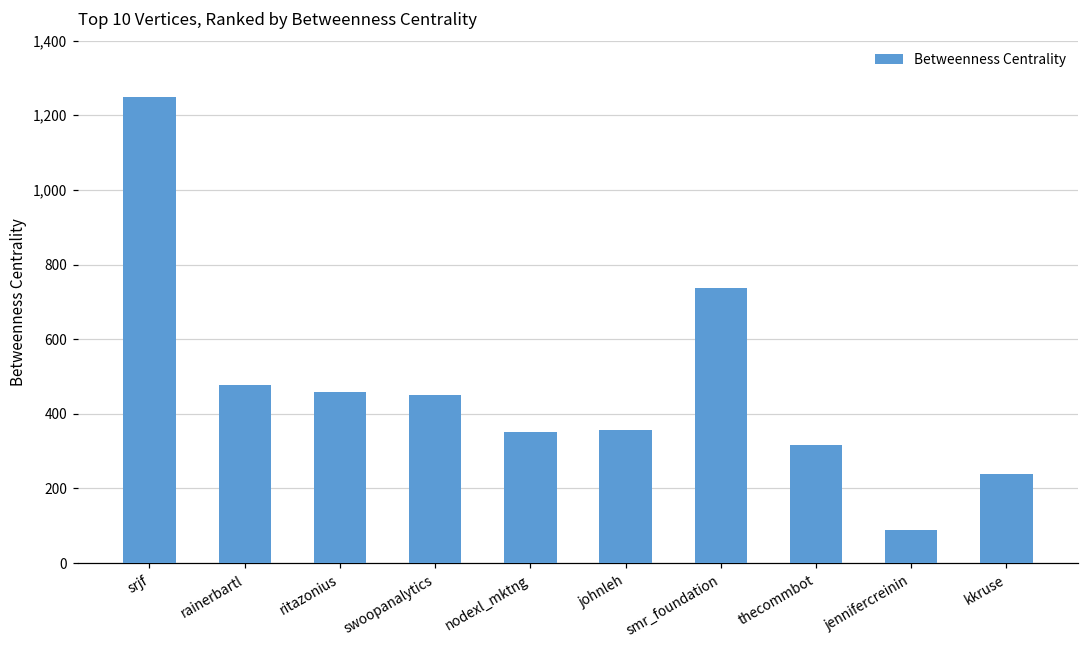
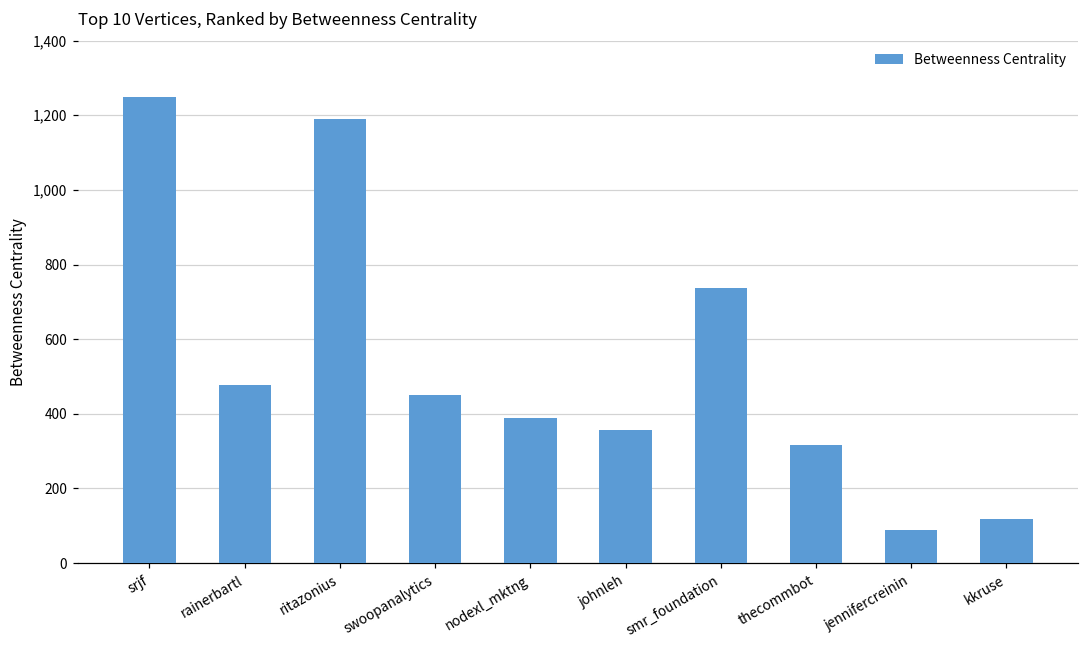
ritazonius: 460 -> 1,190
nodexl_mktng: 350 -> 390
kkruse: 240 -> 120
